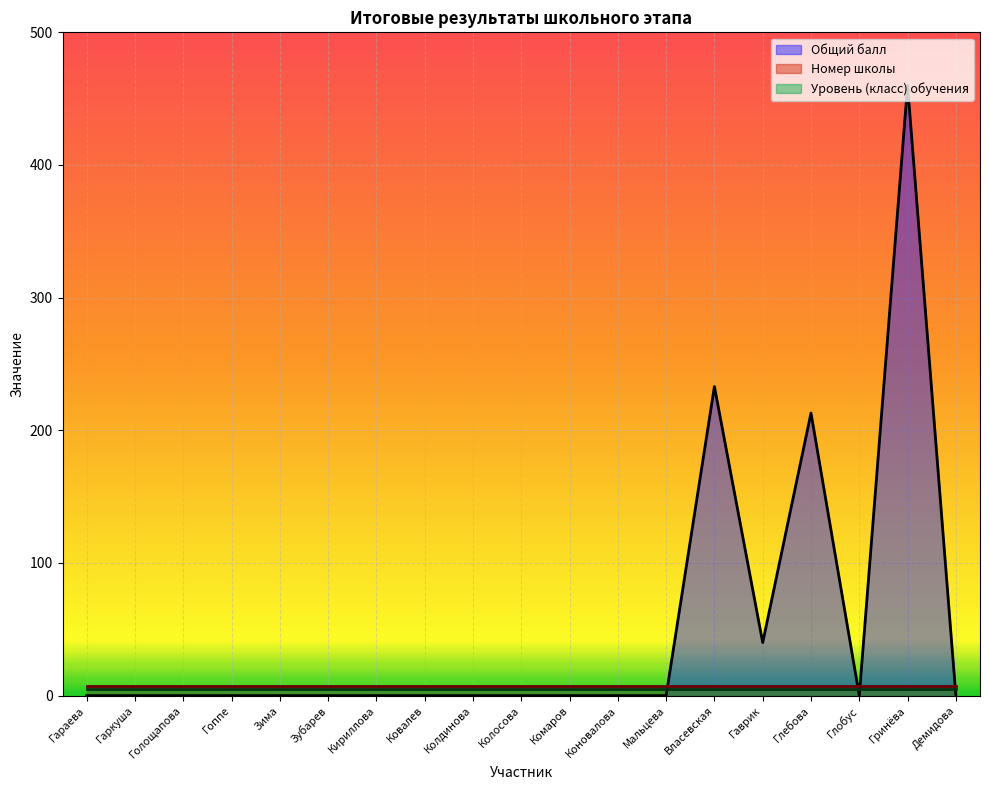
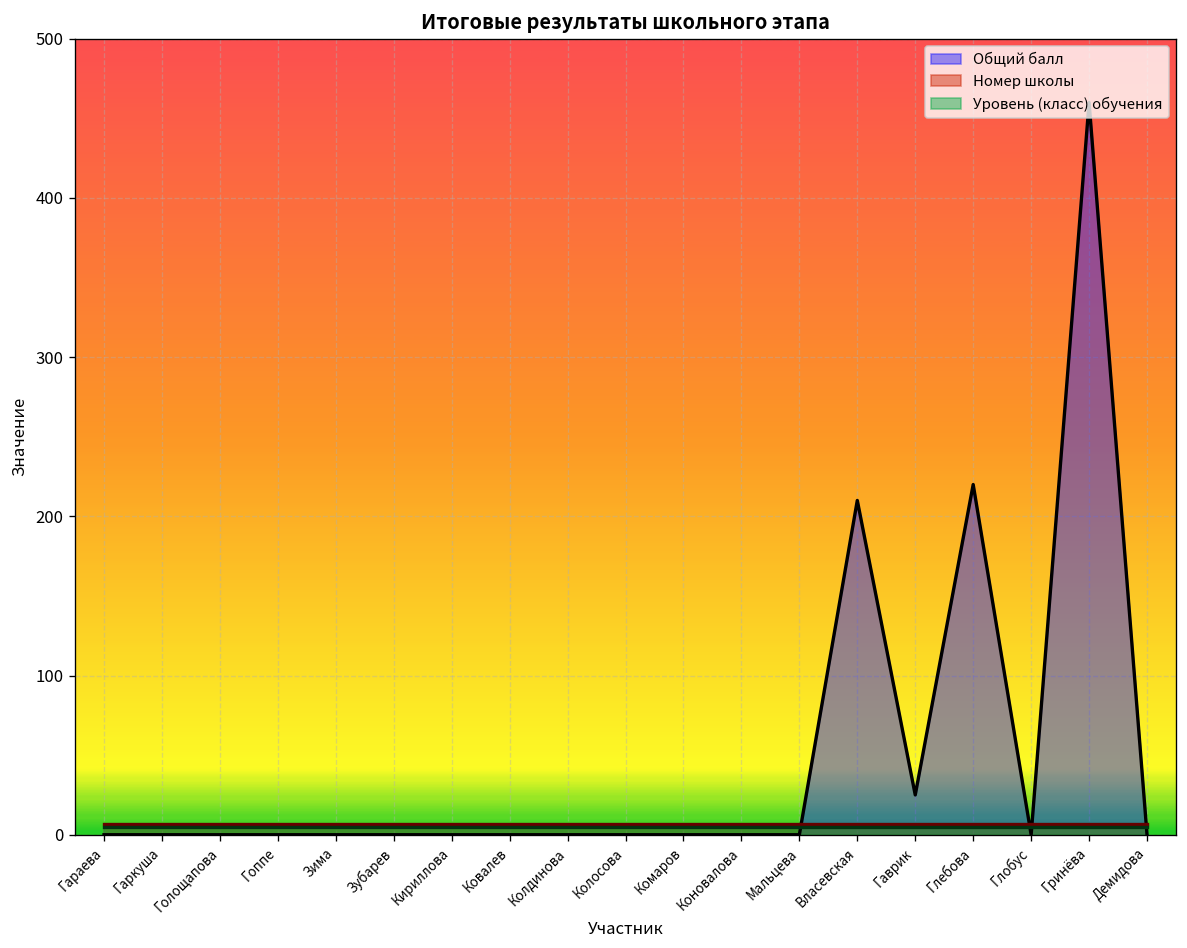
Общий балл, Власевская: 233 -> 210
Общий балл, Гаврик: 40 -> 25
Общий балл, Глебова: 213 -> 220
